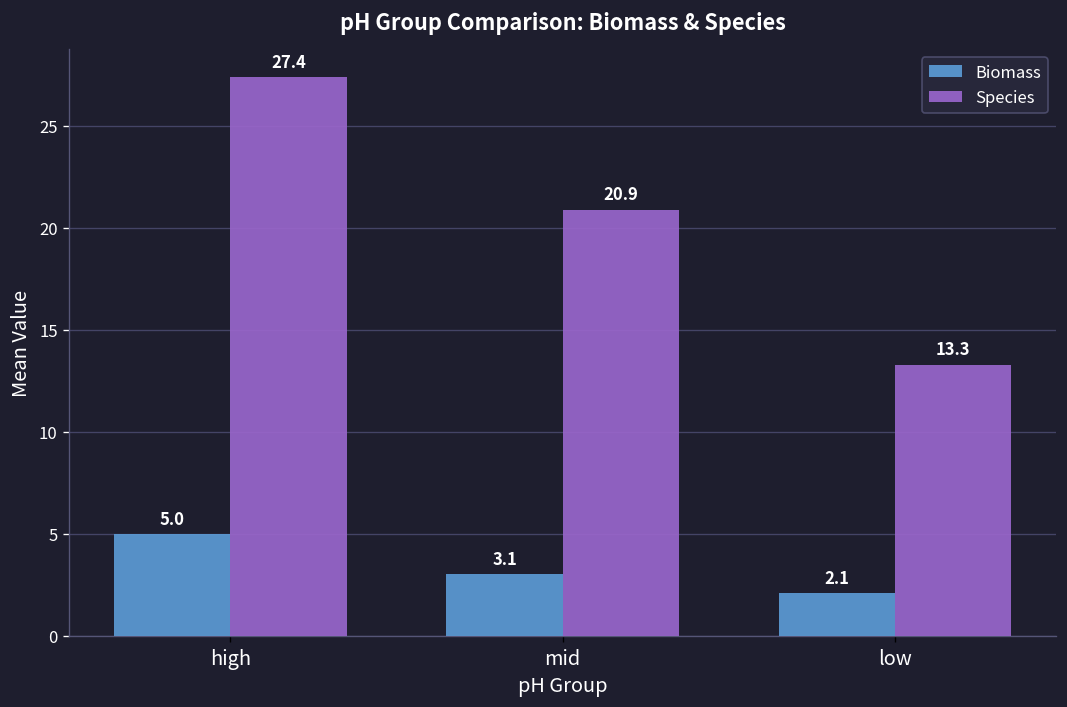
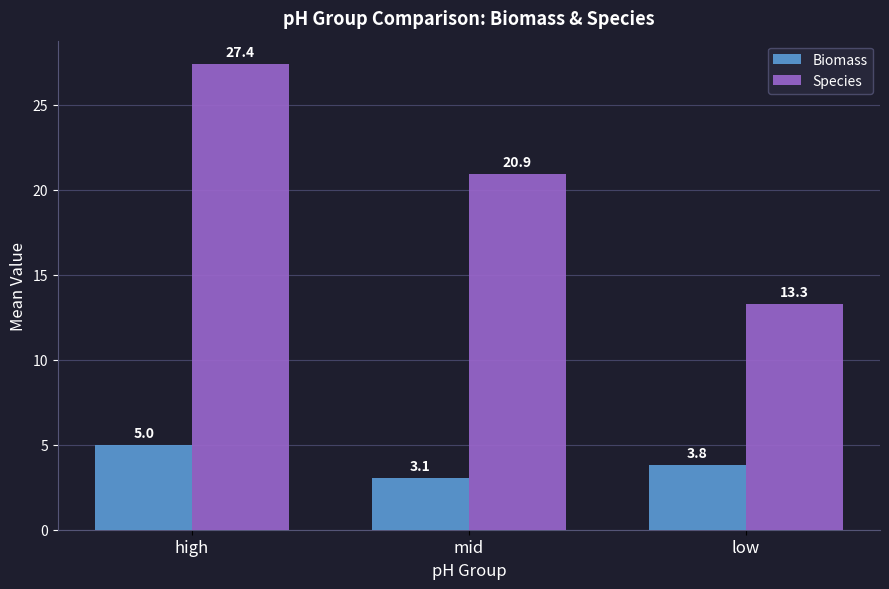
Biomass, low: 2.1 -> 3.8
